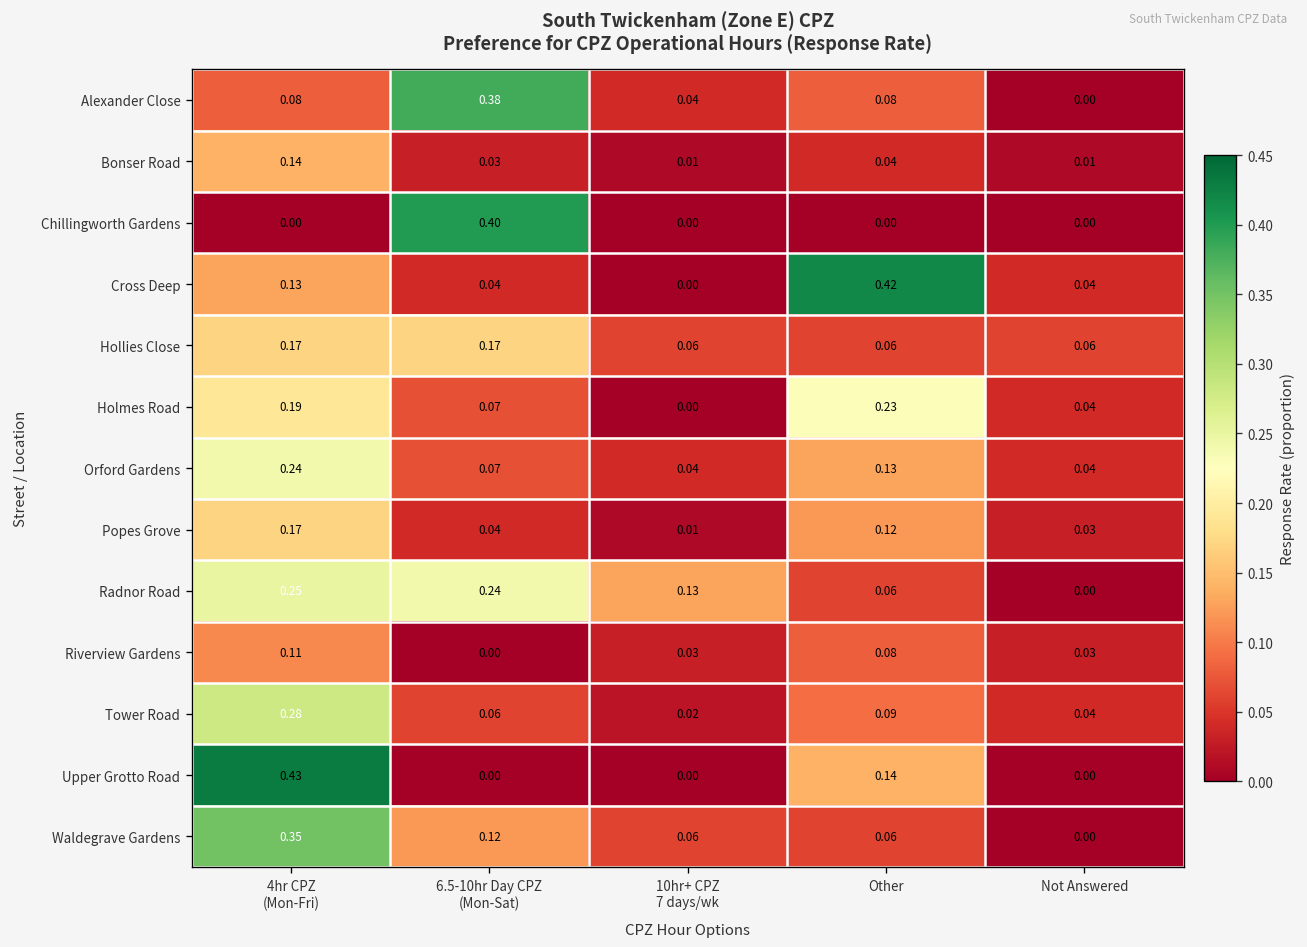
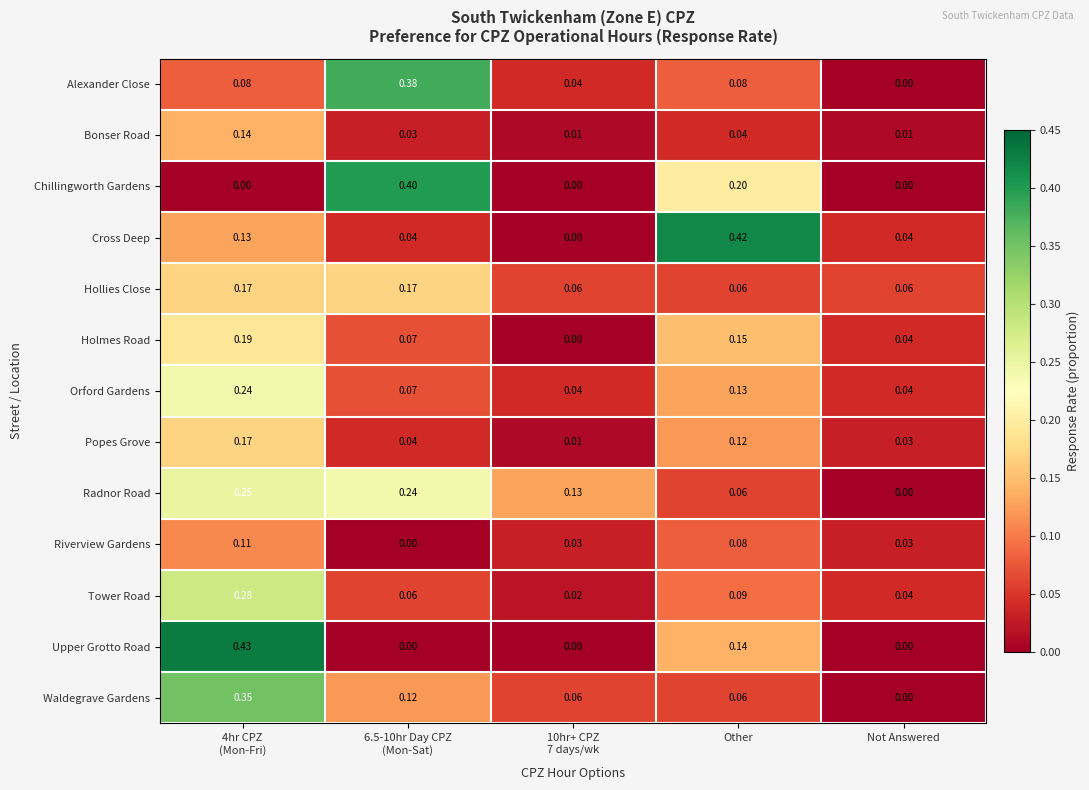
Chillingworth Gardens, Other: 0.00 -> 0.20
Holmes Road, Other: 0.23 -> 0.15
